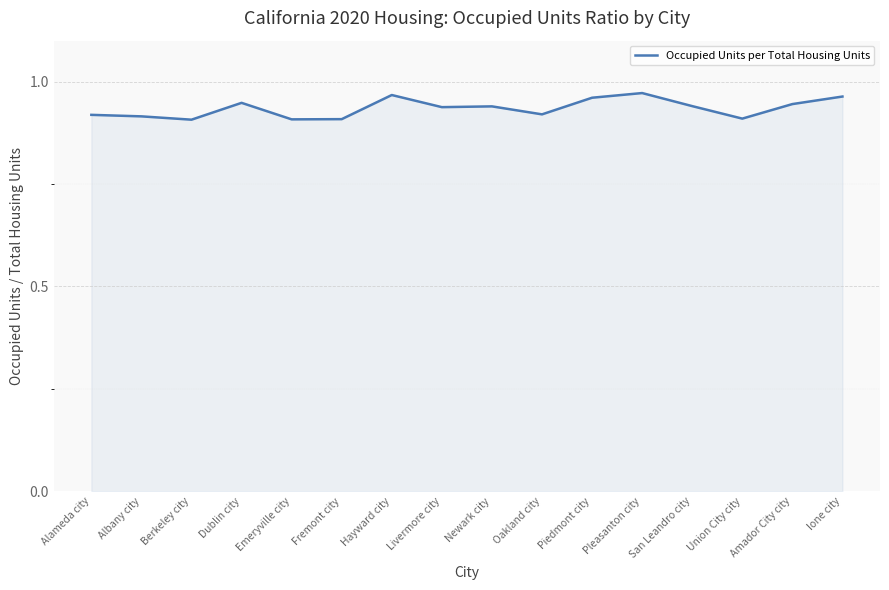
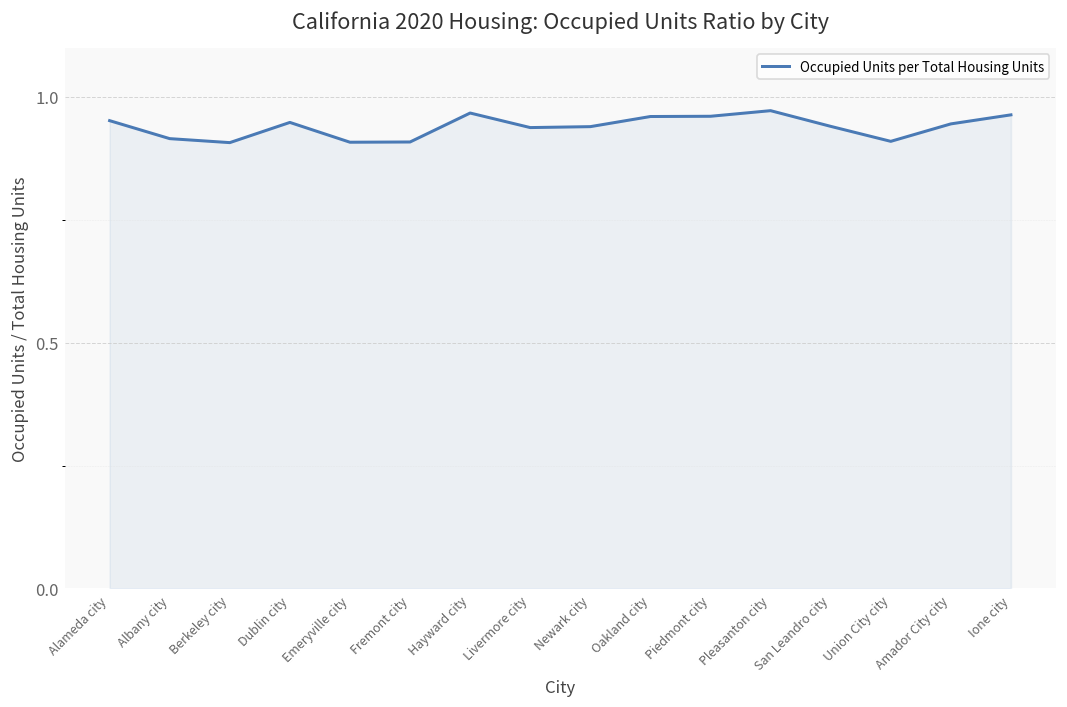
Alameda city: 0.92 -> 0.95
Oakland city: 0.92 -> 0.96
